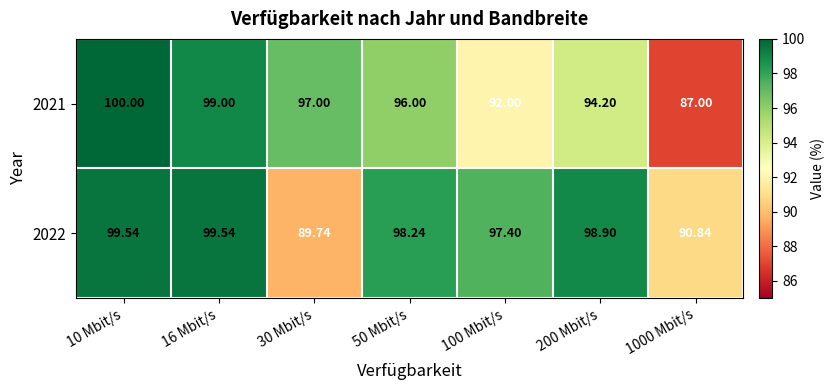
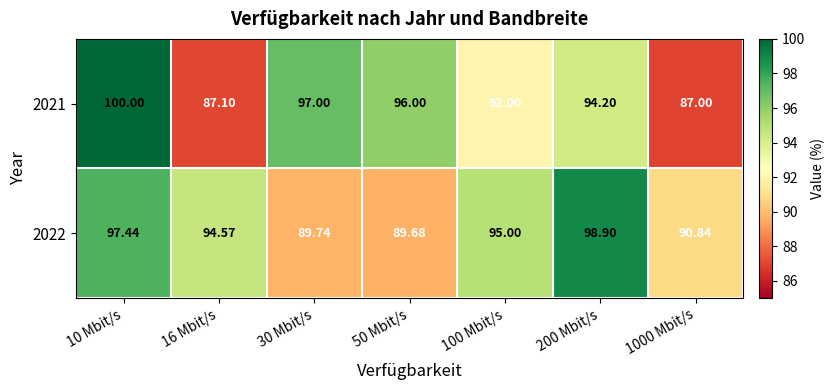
2021, 16 Mbit/s: 99.00 -> 87.10
2022, 10 Mbit/s: 99.54 -> 97.44
2022, 16 Mbit/s: 99.54 -> 94.57
2022, 50 Mbit/s: 98.24 -> 89.68
2022, 100 Mbit/s: 97.40 -> 95.00
